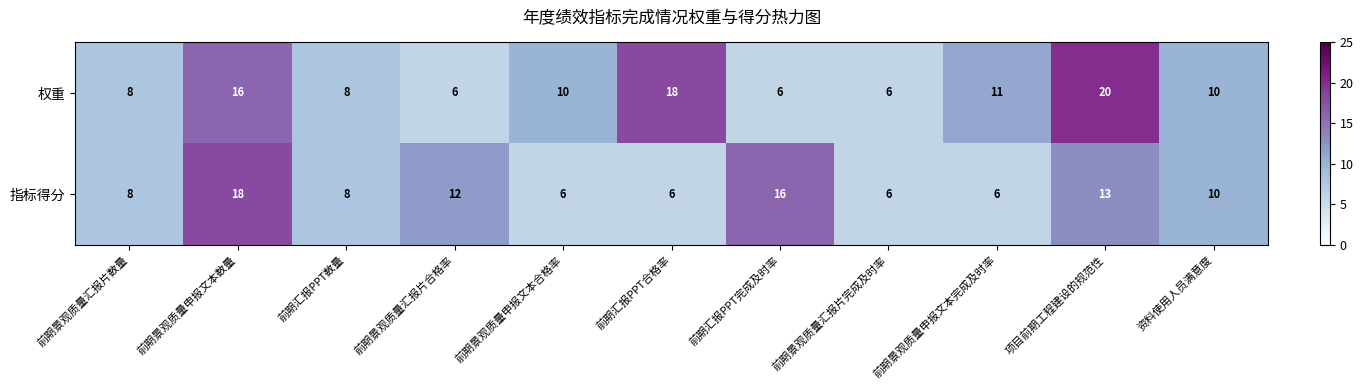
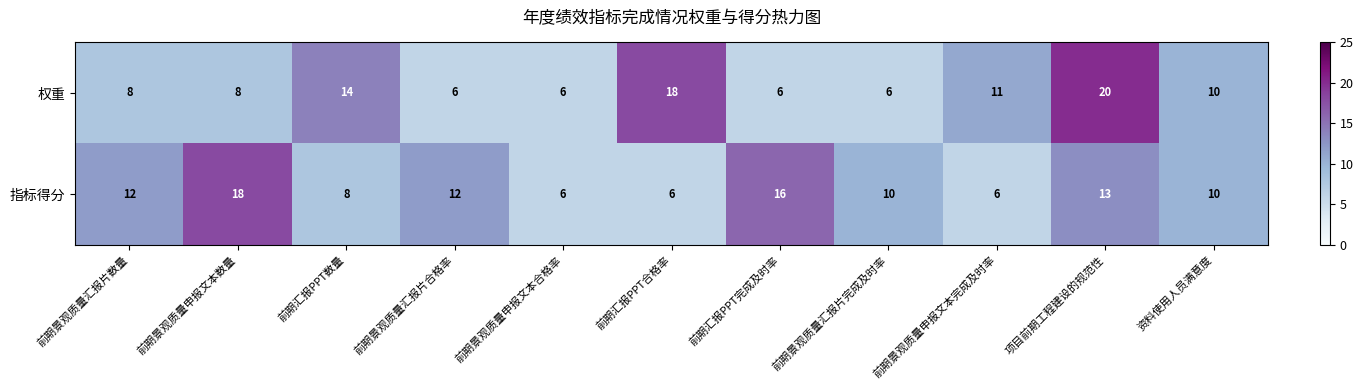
权重, 前期景观质量申报文本数量: 16 -> 8
权重, 前期汇报PPT数量: 8 -> 14
权重, 前期景观质量申报文本合格率: 10 -> 6
指标得分, 前期景观质量汇报片数量: 8 -> 12
指标得分, 前期景观质量汇报片完成及时率: 6 -> 10
